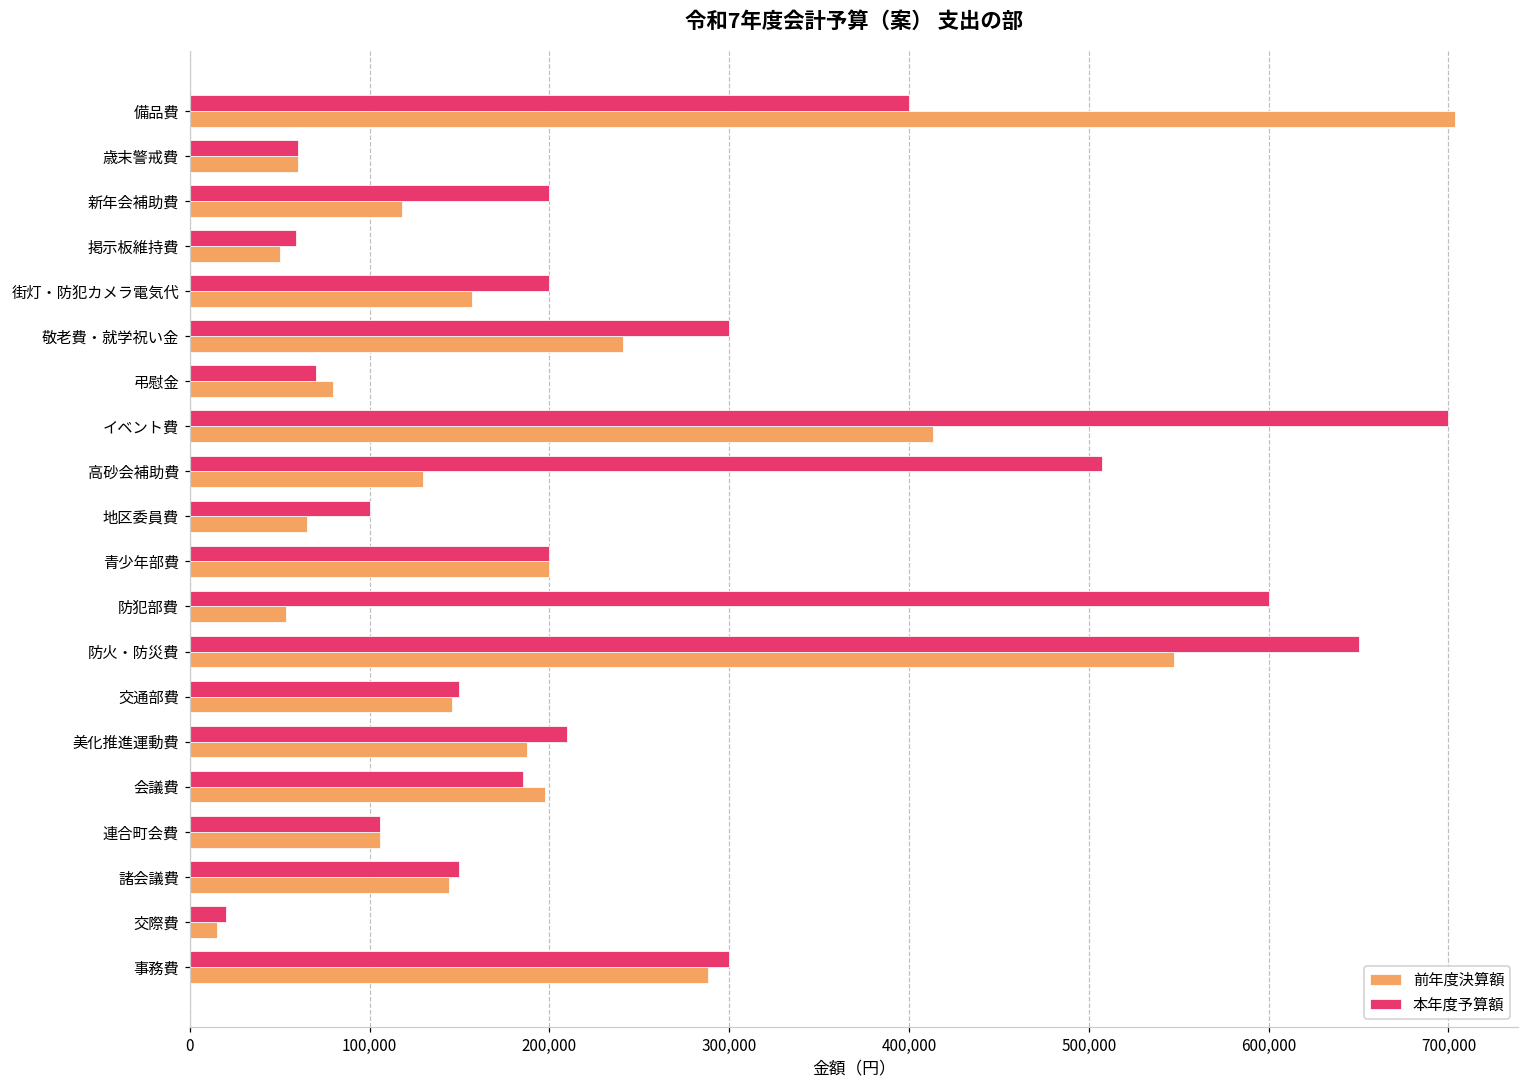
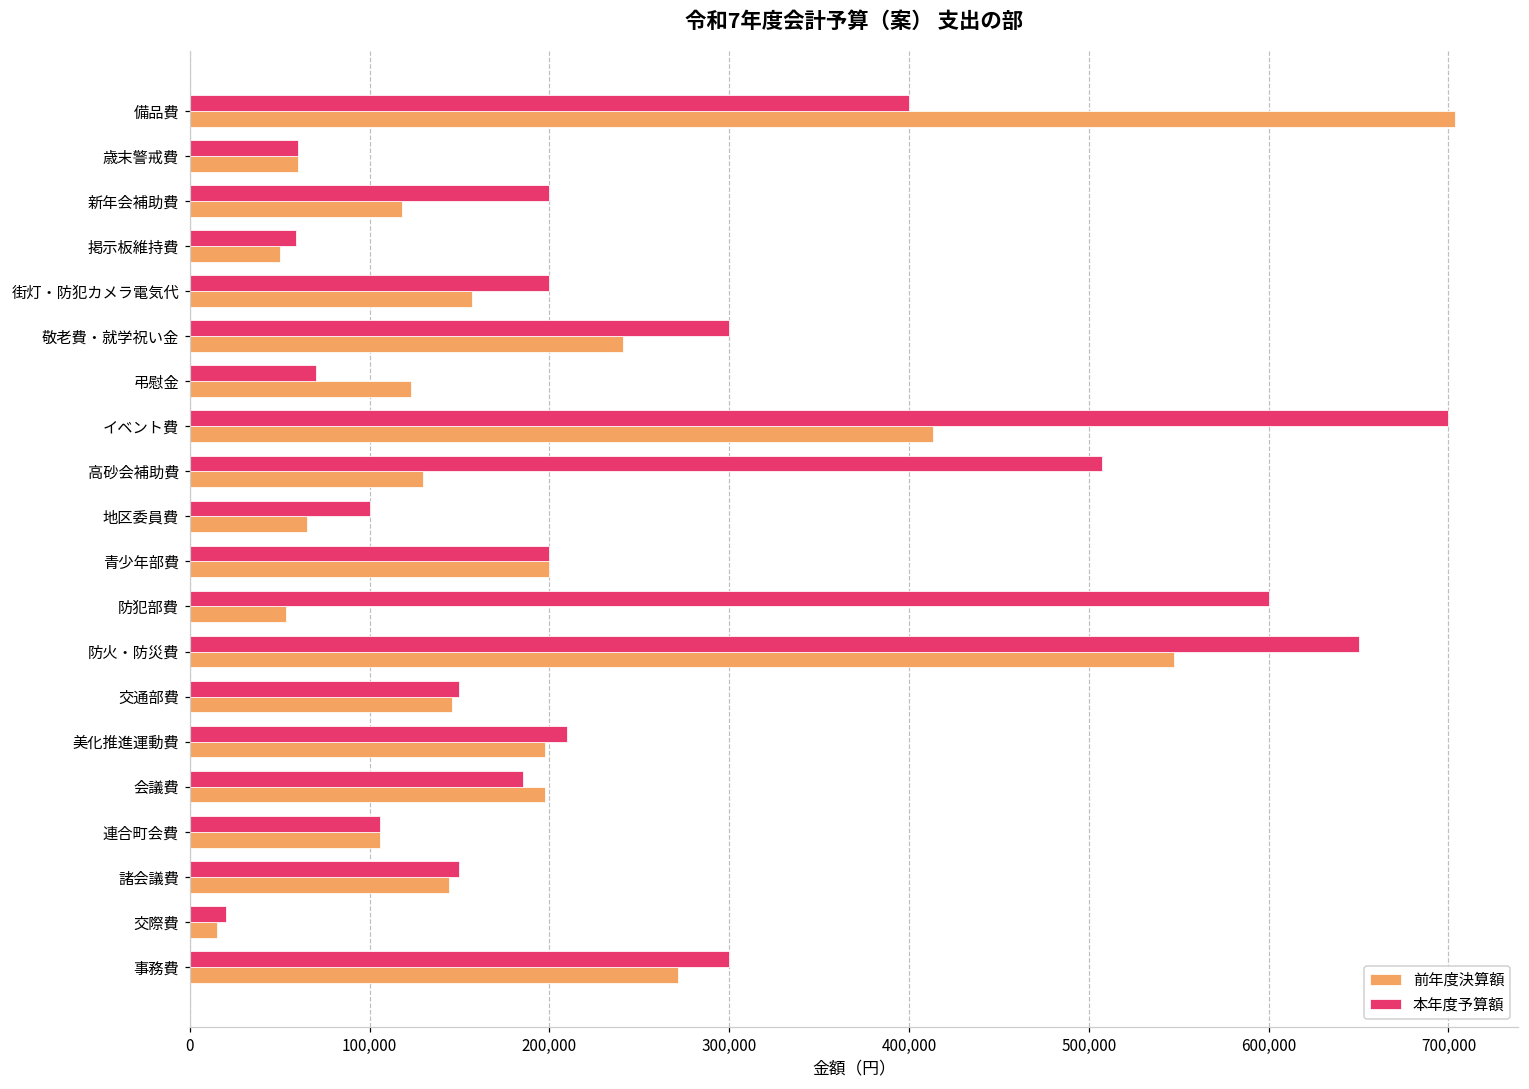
前年度決算額, 弔慰金: 80,000 -> 123,000
前年度決算額, 美化推進運動費: 187,000 -> 198,000
前年度決算額, 事務費: 288,000 -> 272,000
